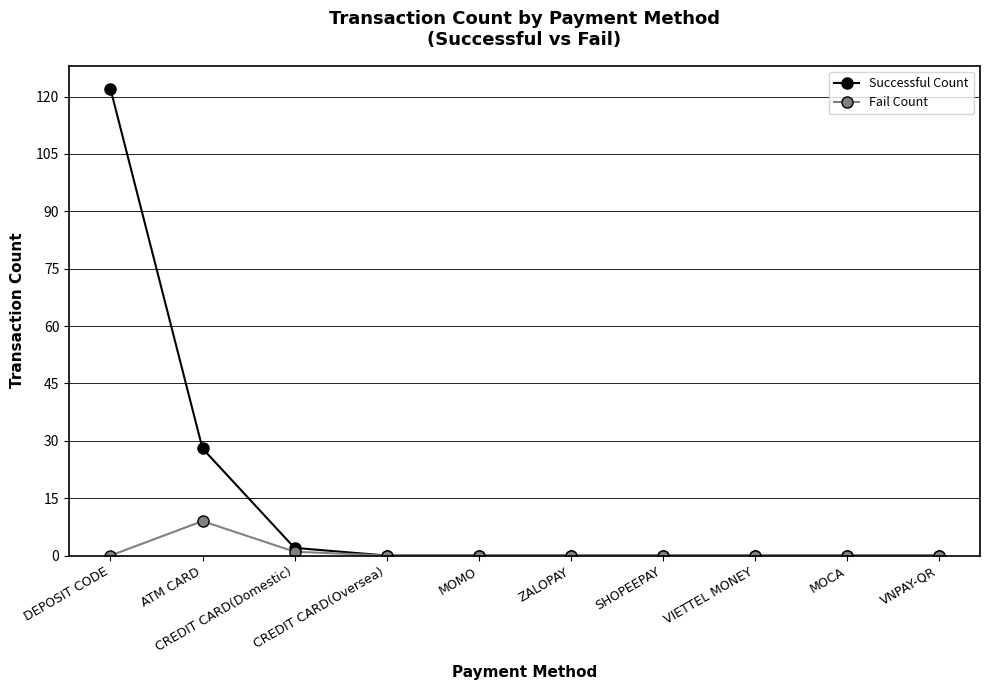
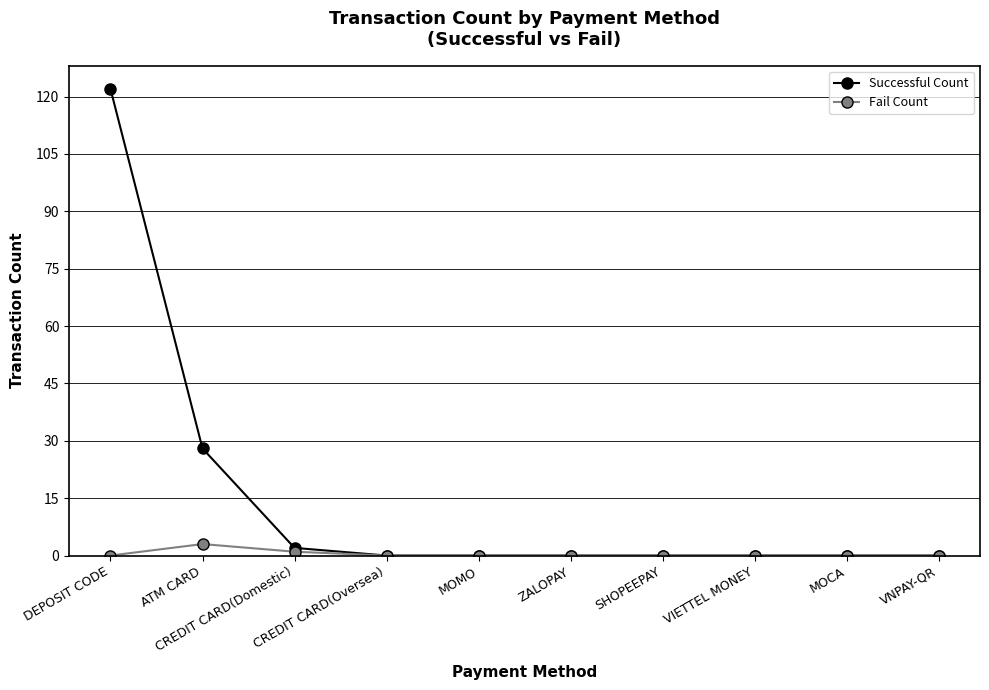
Fail Count, ATM CARD: 9 -> 3
